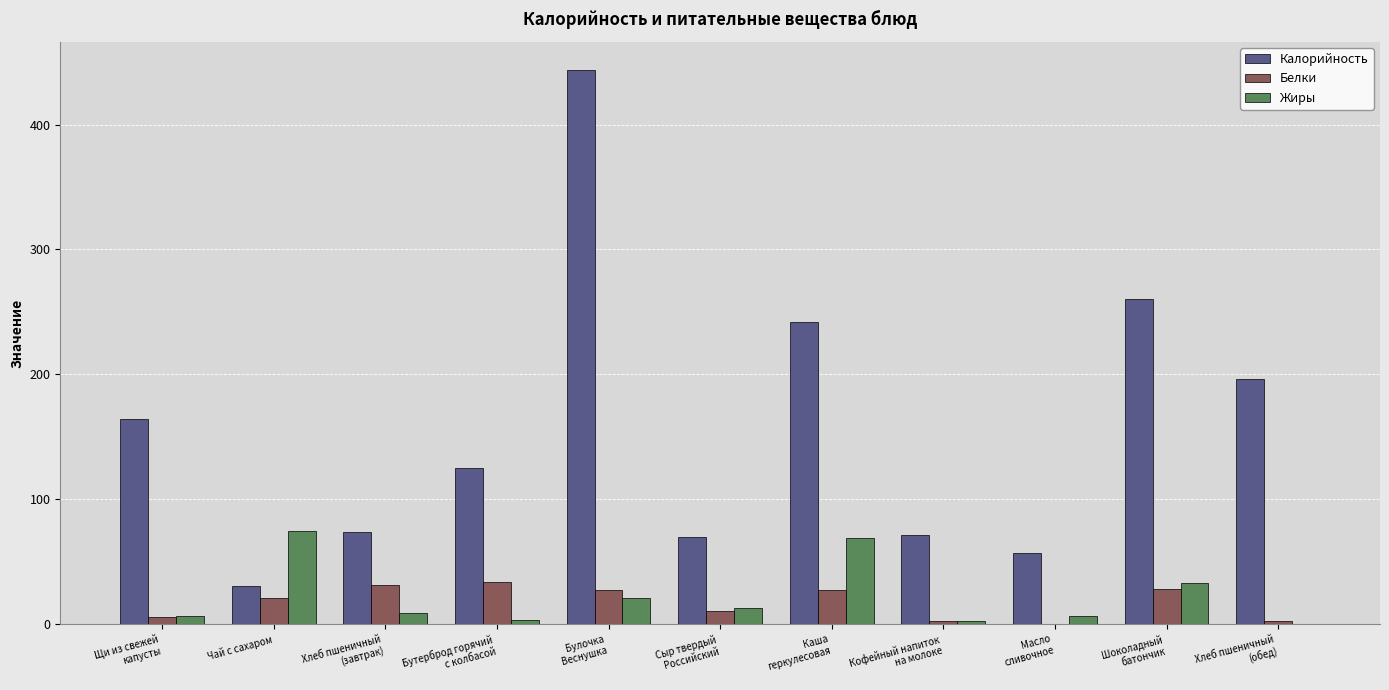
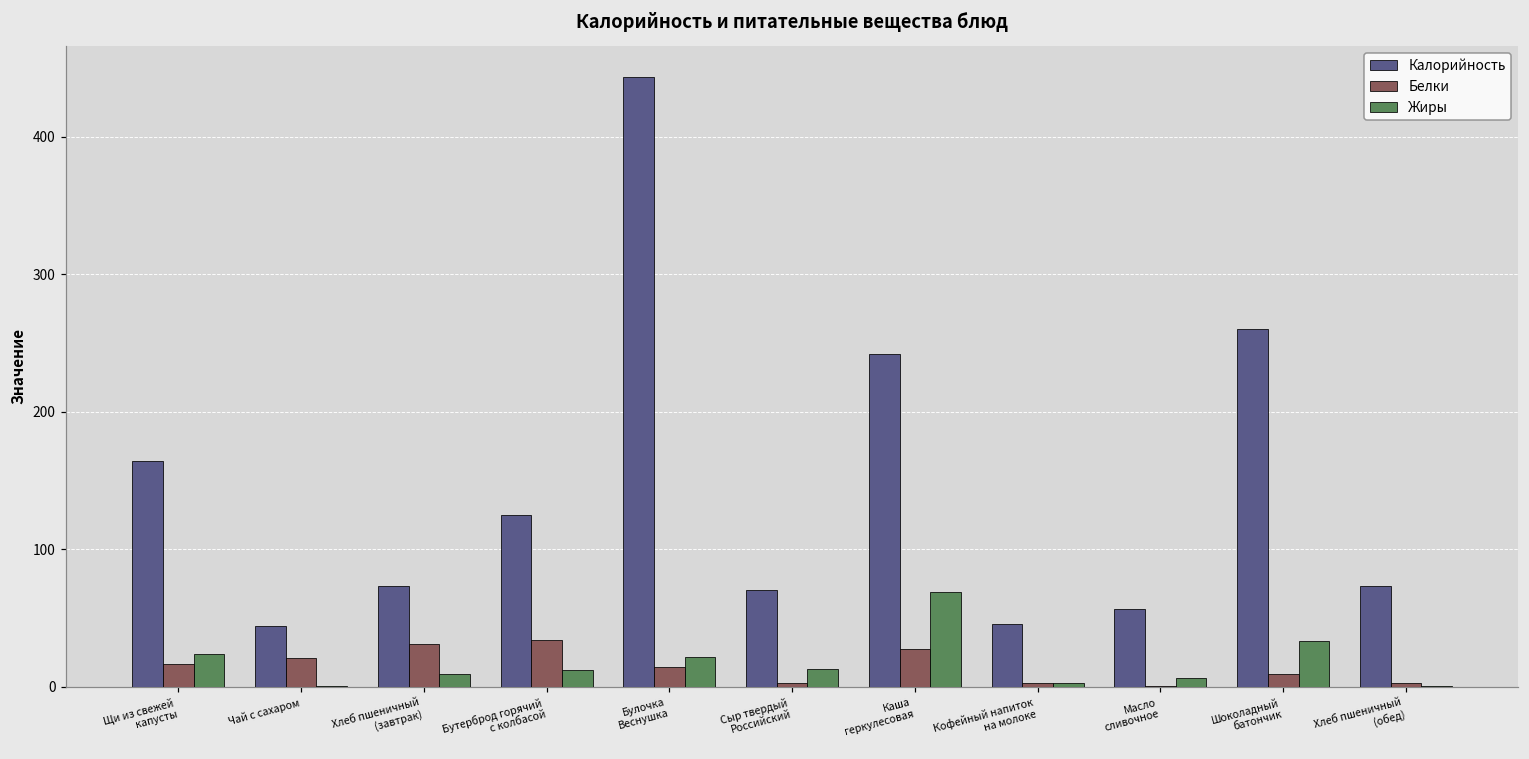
Белки, Щи из свежей капусты: 6 -> 17
Жиры, Щи из свежей капусты: 7 -> 24
Калорийность, Чай с сахаром: 31 -> 44
Жиры, Чай с сахаром: 74 -> 0
Жиры, Бутерброд горячий с колбасой: 4 -> 12
Белки, Булочка Веснушка: 27 -> 14
Белки, Сыр твердый Российский: 10 -> 3
Калорийность, Кофейный напиток на молоке: 71 -> 46
Белки, Шоколадный батончик: 28 -> 9
Калорийность, Хлеб пшеничный (обед): 196 -> 73
